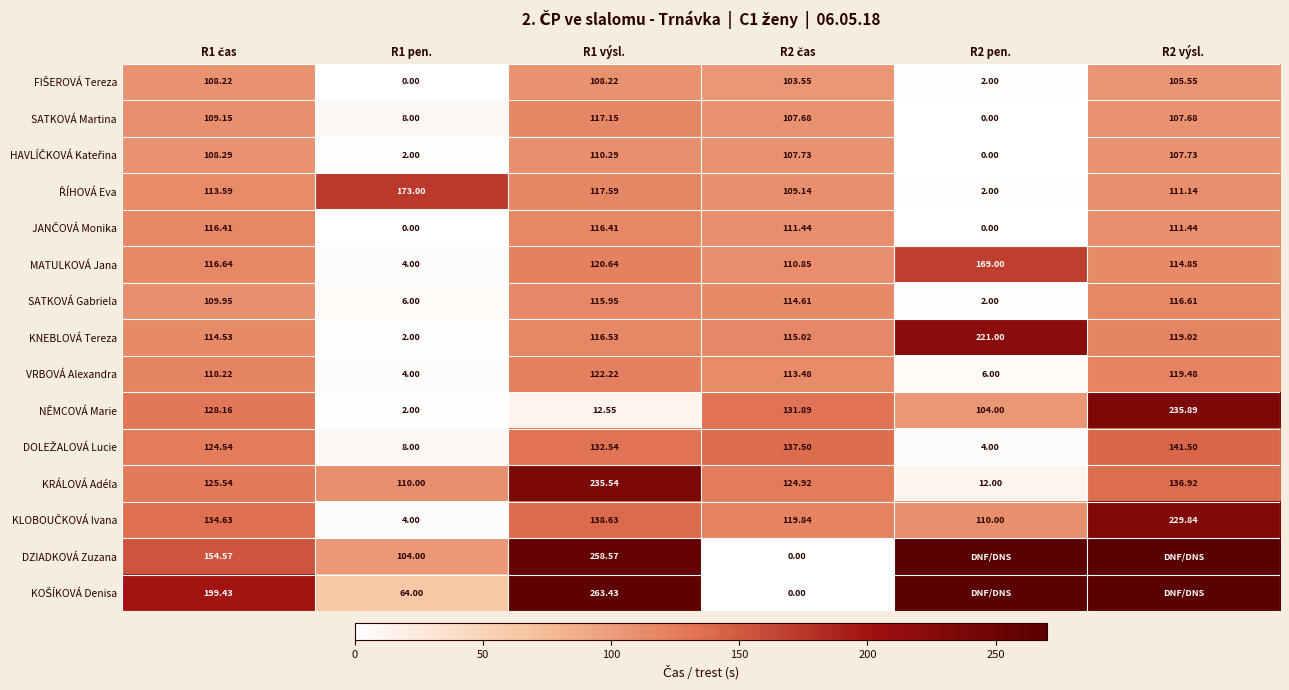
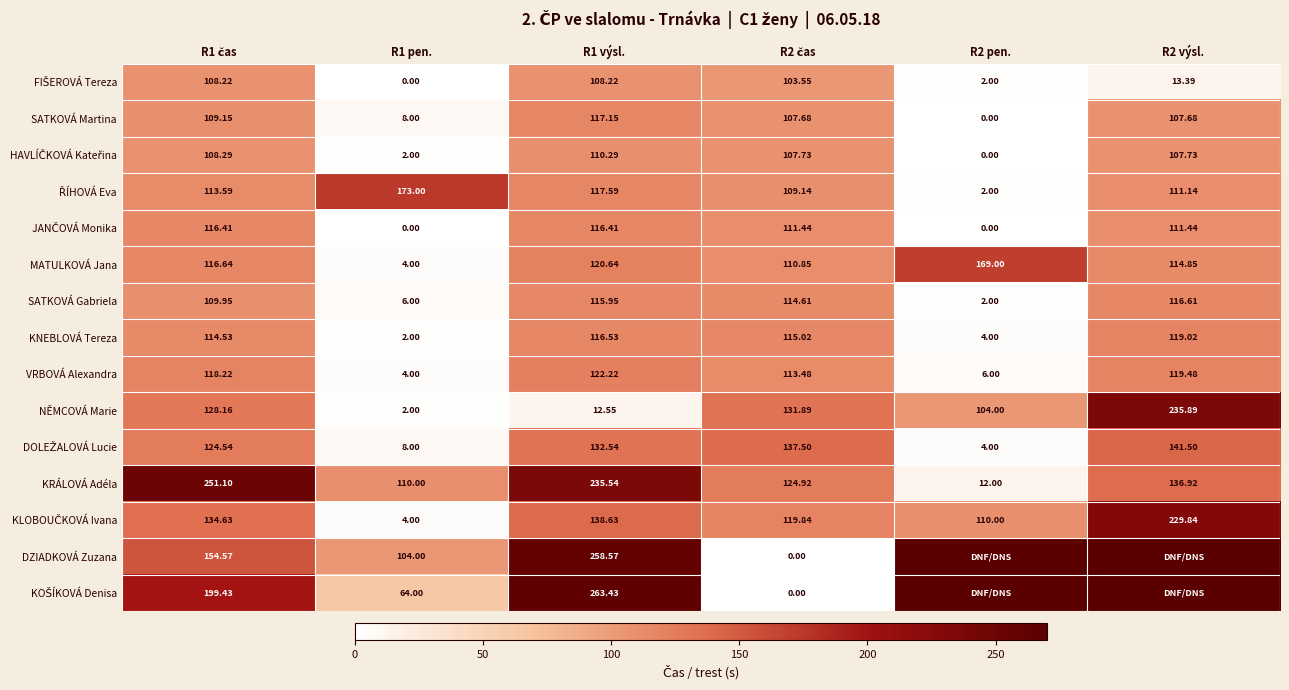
FIŠEROVÁ Tereza, R2 výsl.: 105.55 -> 13.39
KNEBLOVÁ Tereza, R2 pen.: 221.00 -> 4.00
KRÁLOVÁ Adéla, R1 čas: 125.54 -> 251.10
